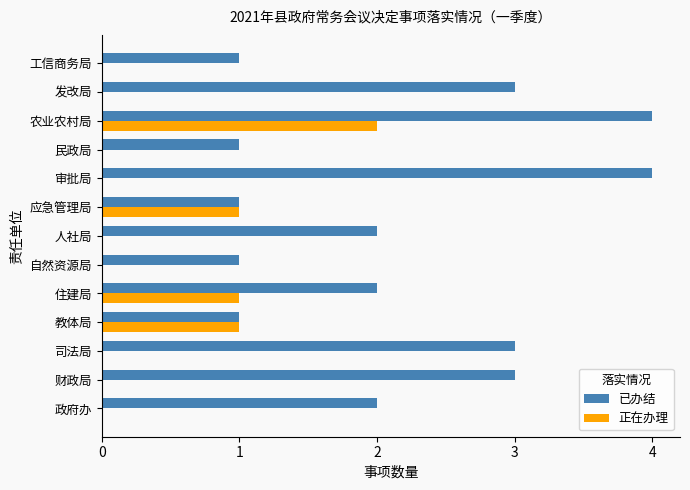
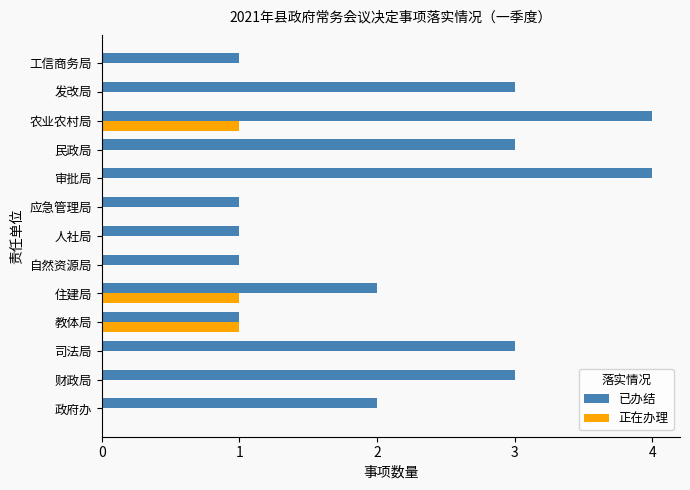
正在办理, 农业农村局: 2 -> 1
已办结, 民政局: 1 -> 3
正在办理, 应急管理局: 1 -> 0
已办结, 人社局: 2 -> 1
